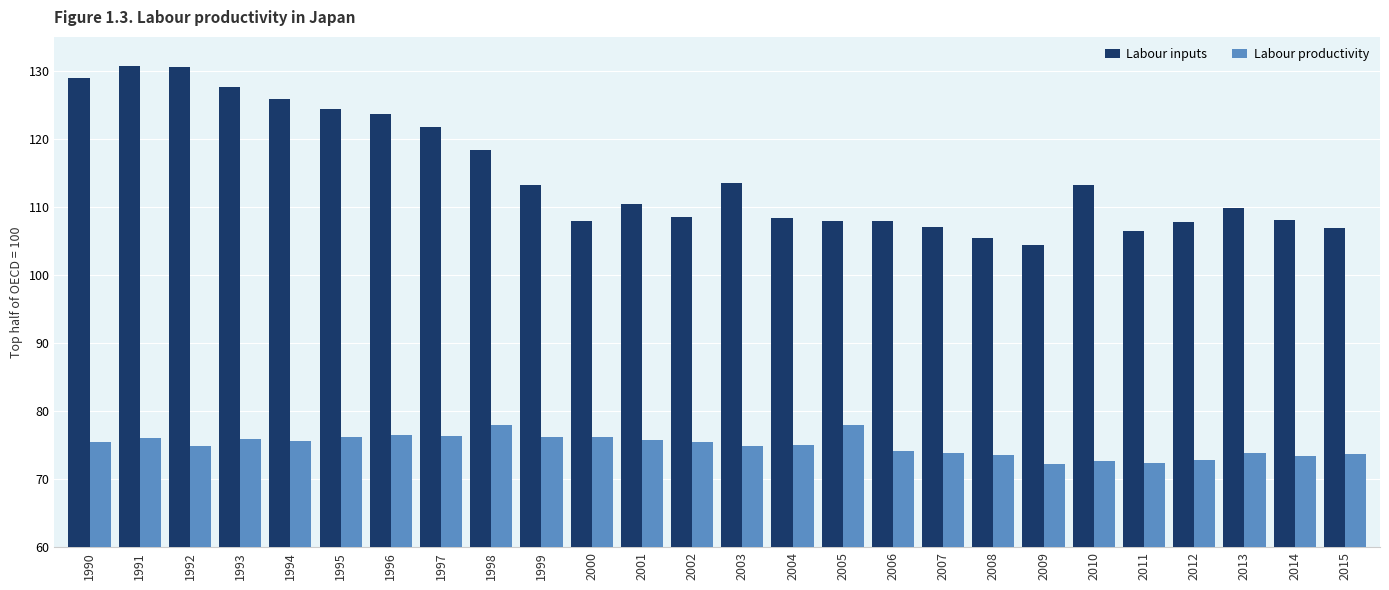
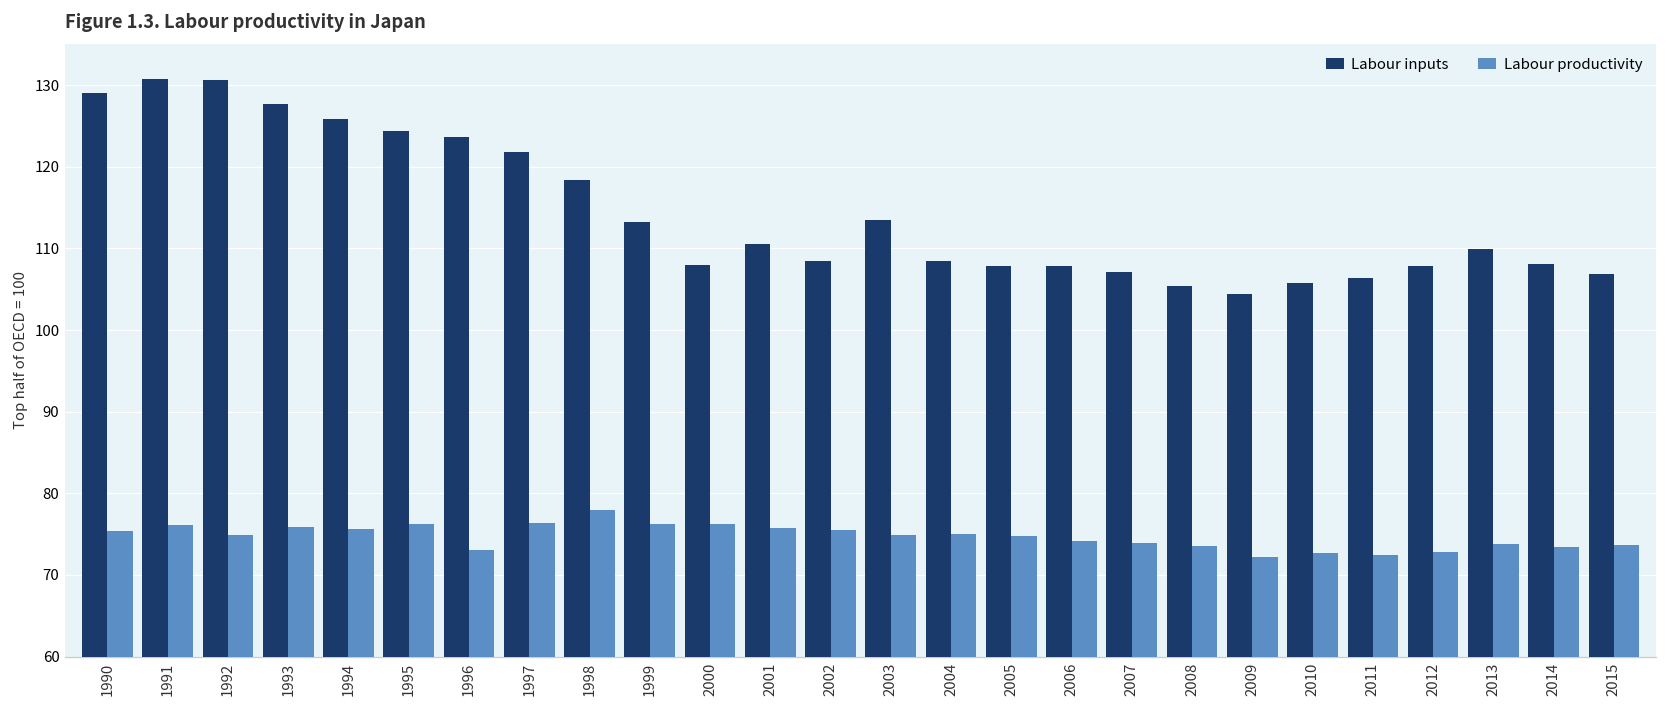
Labour productivity, 1996: 77 -> 73
Labour productivity, 2005: 78 -> 75
Labour inputs, 2010: 113 -> 106
